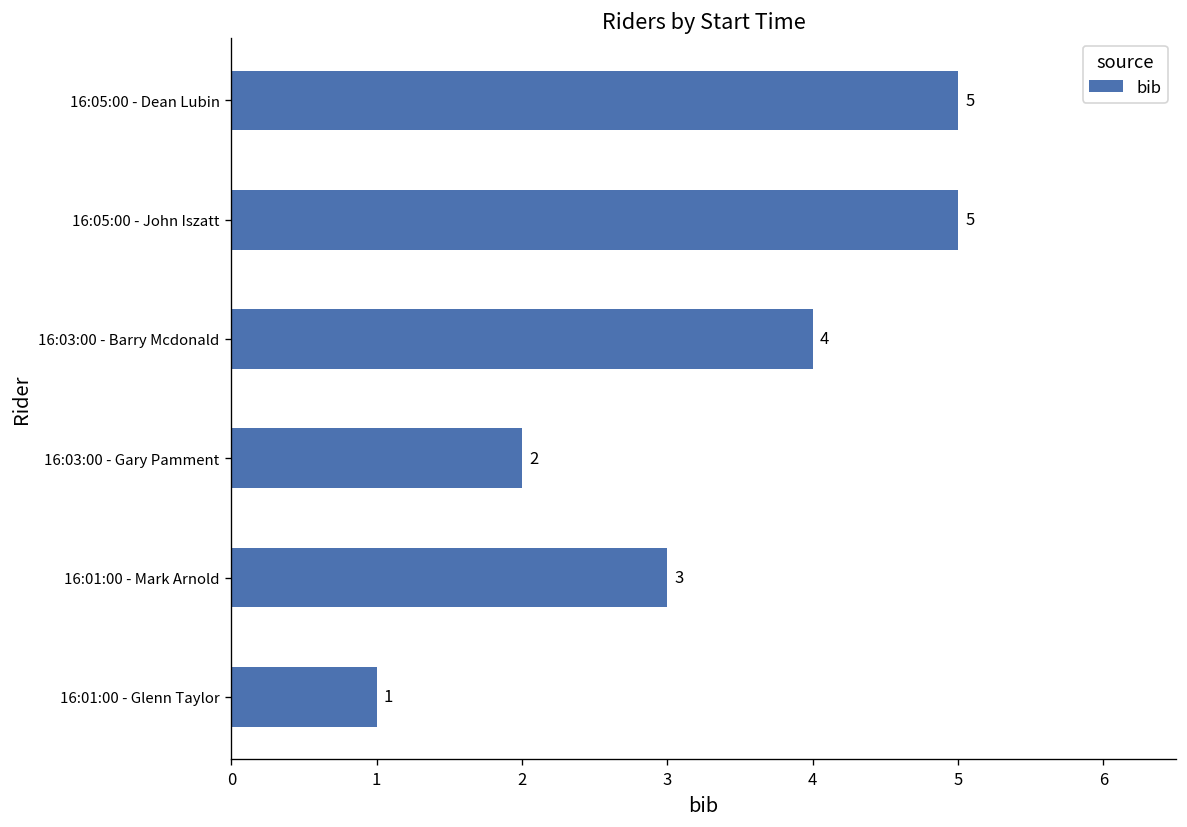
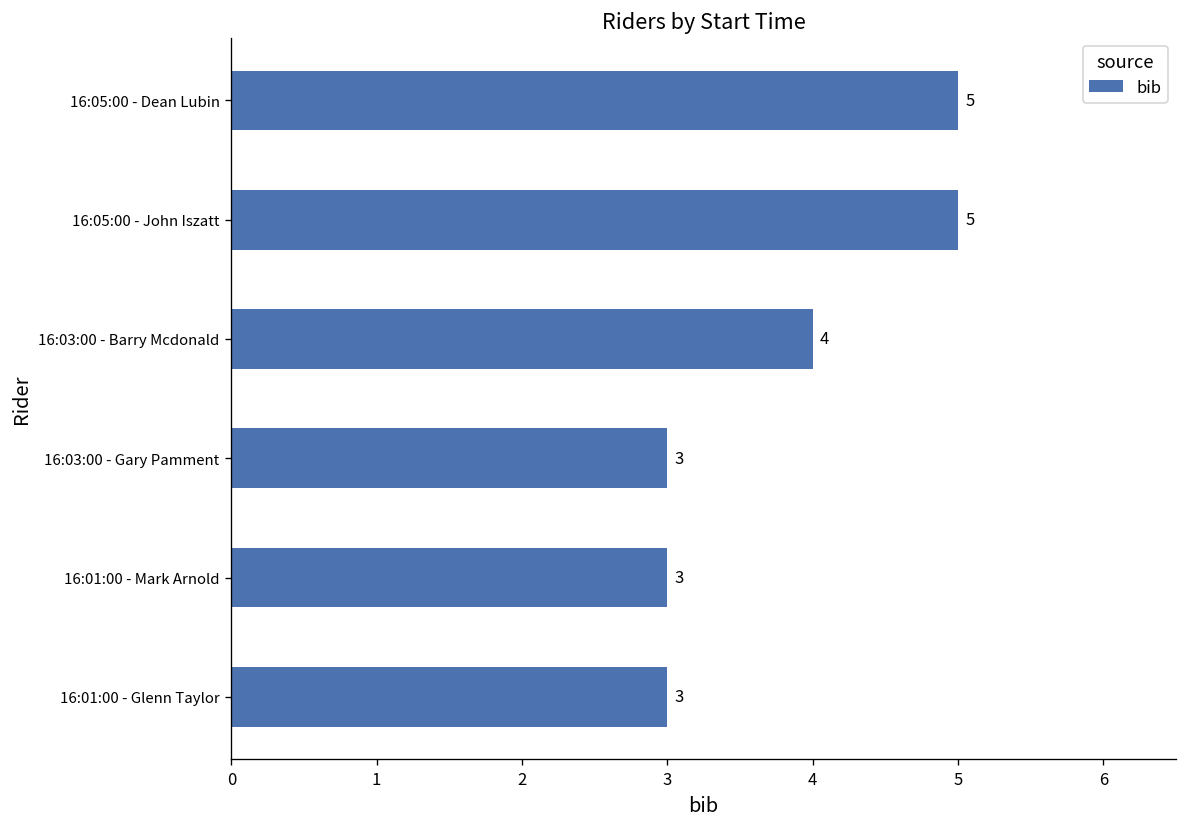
16:03:00 - Gary Pamment: 2 -> 3
16:01:00 - Glenn Taylor: 1 -> 3
